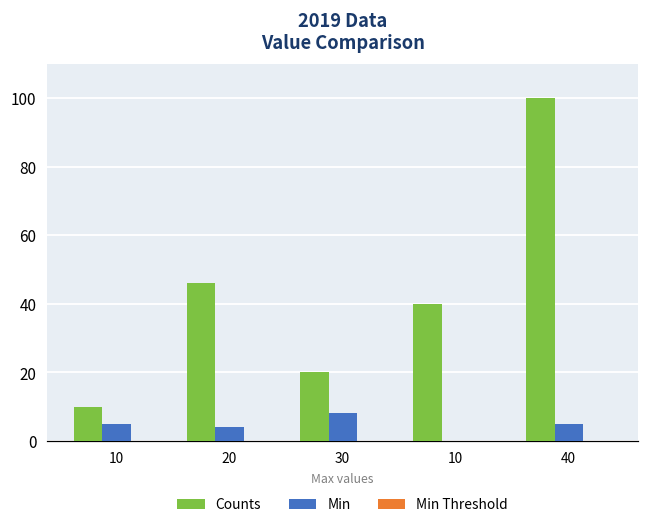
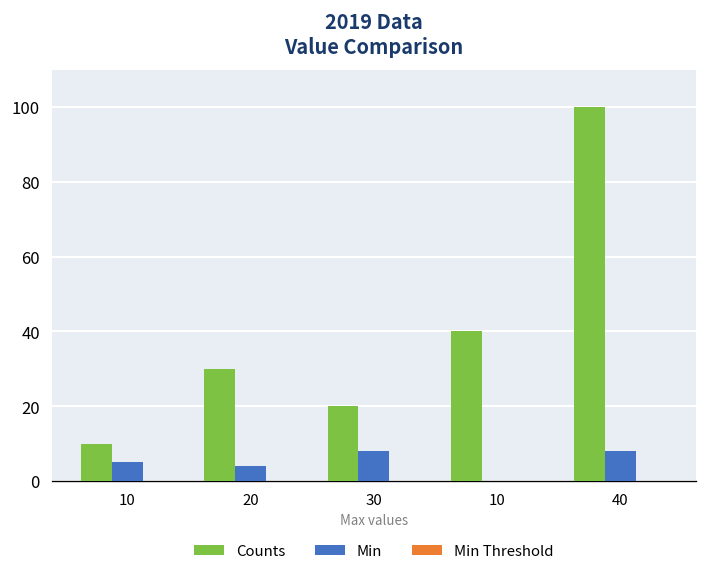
Counts, 20: 46 -> 30
Min, 40: 5 -> 8
